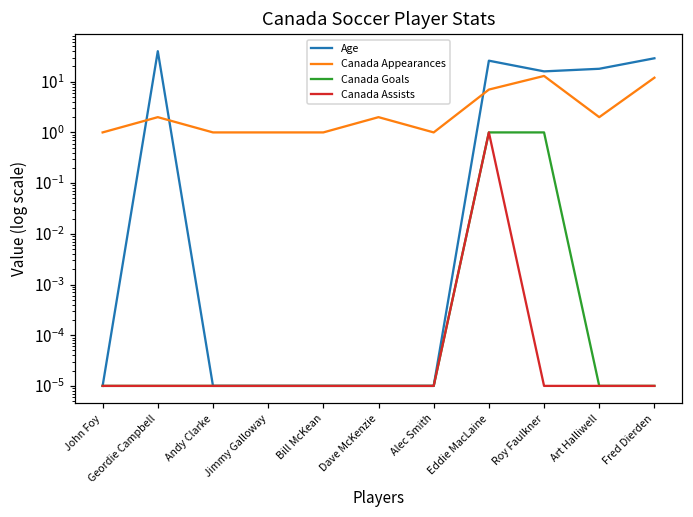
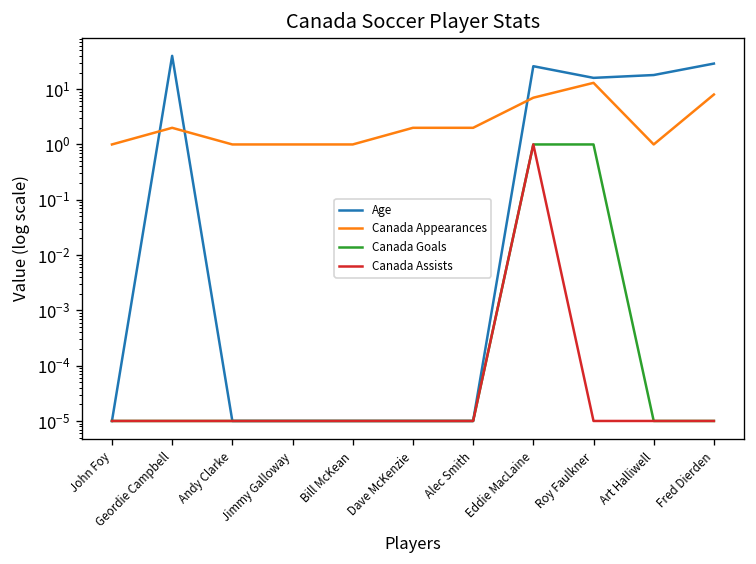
Canada Appearances, Alec Smith: 1 -> 2
Canada Appearances, Art Halliwell: 2 -> 1
Canada Appearances, Fred Dierden: 12 -> 8
